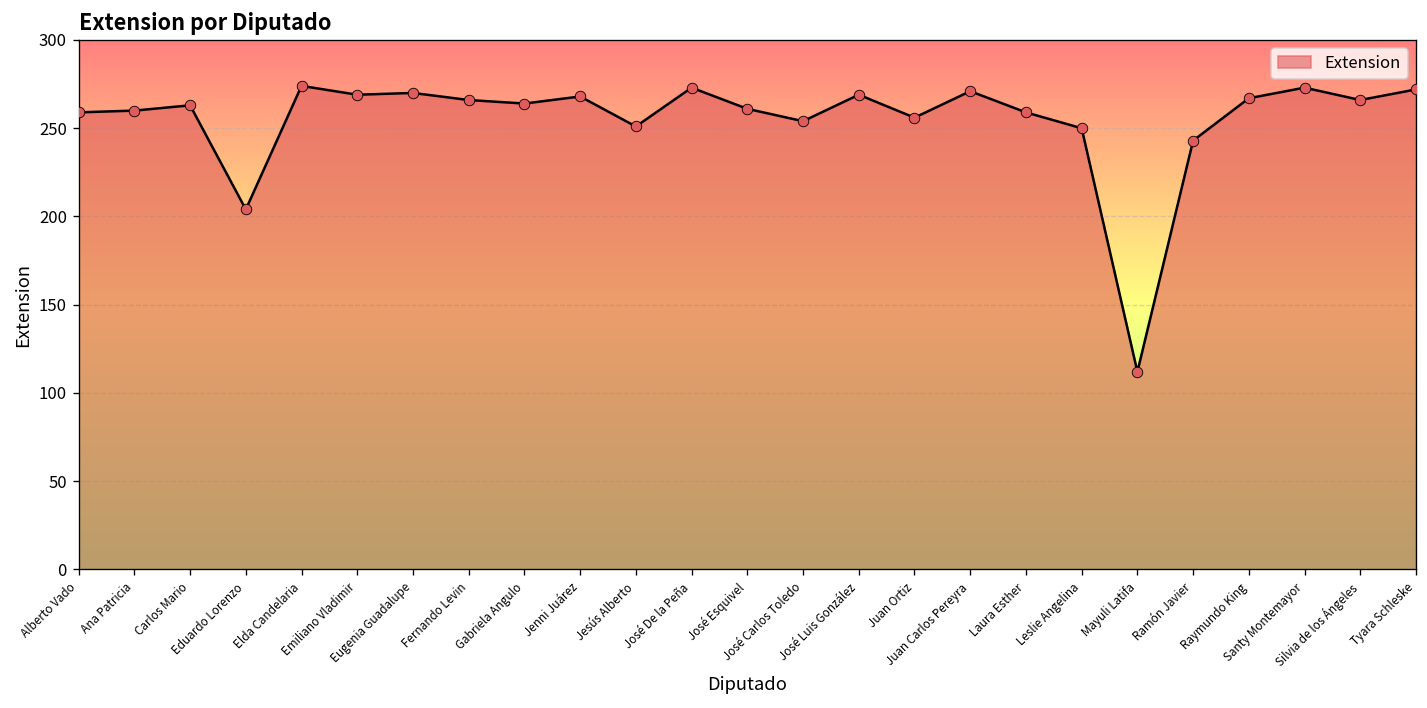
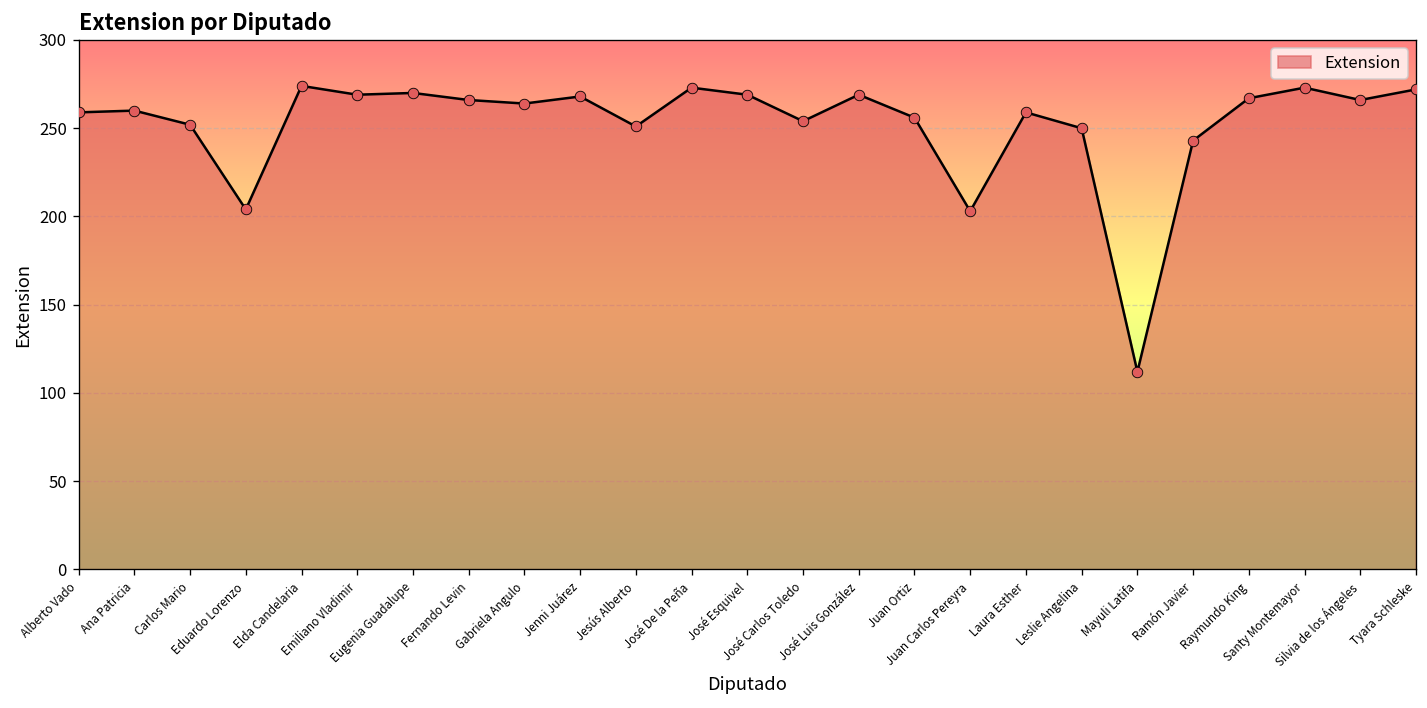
Carlos Mario: 263 -> 252
José Esquivel: 261 -> 269
Juan Carlos Pereyra: 271 -> 203
